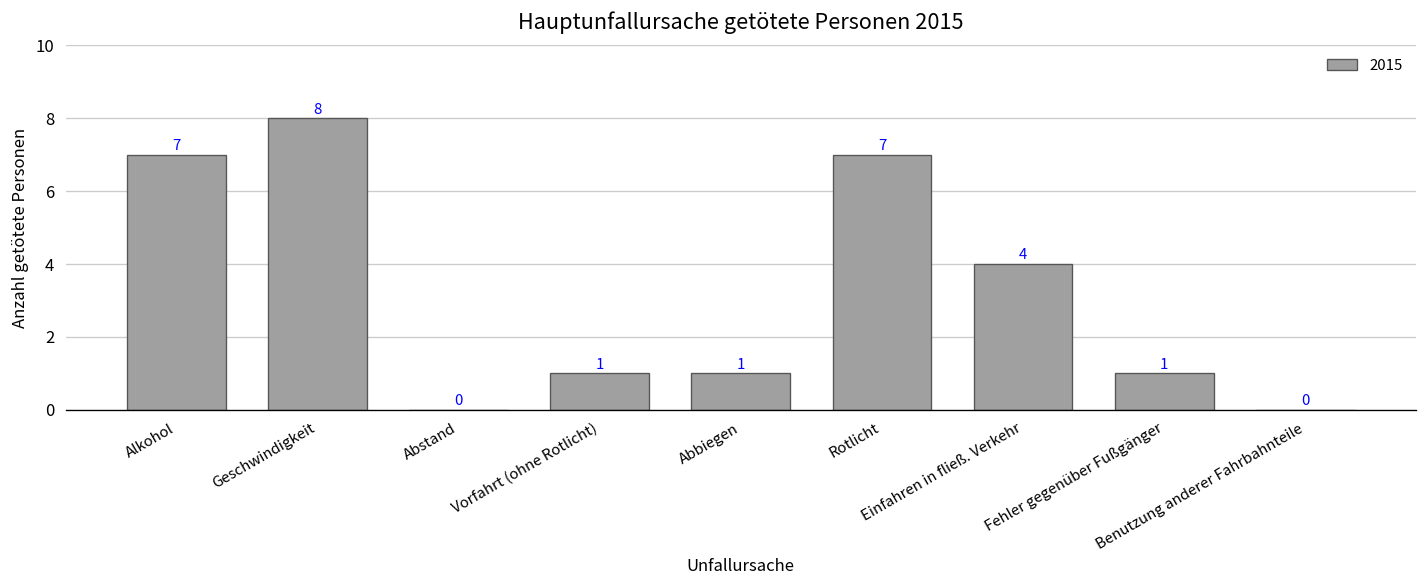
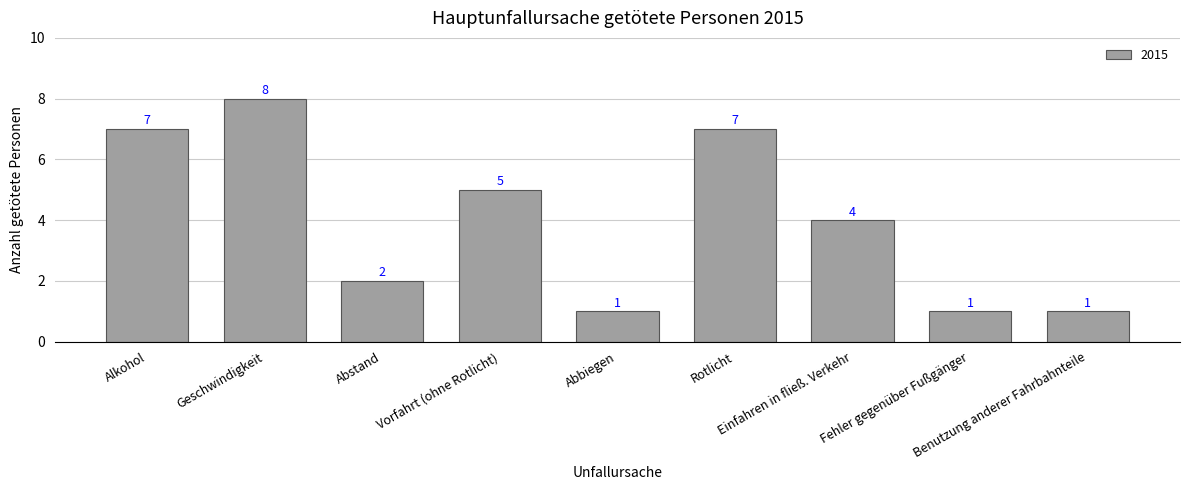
Abstand: 0 -> 2
Vorfahrt (ohne Rotlicht): 1 -> 5
Benutzung anderer Fahrbahnteile: 0 -> 1
